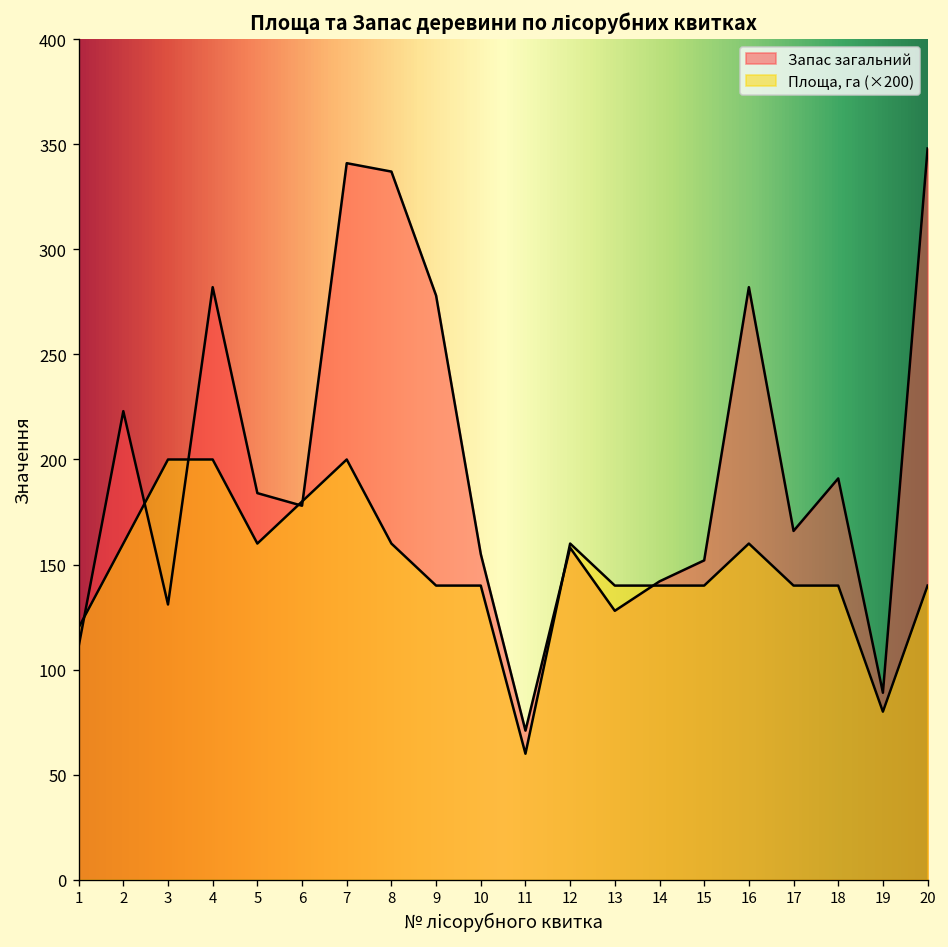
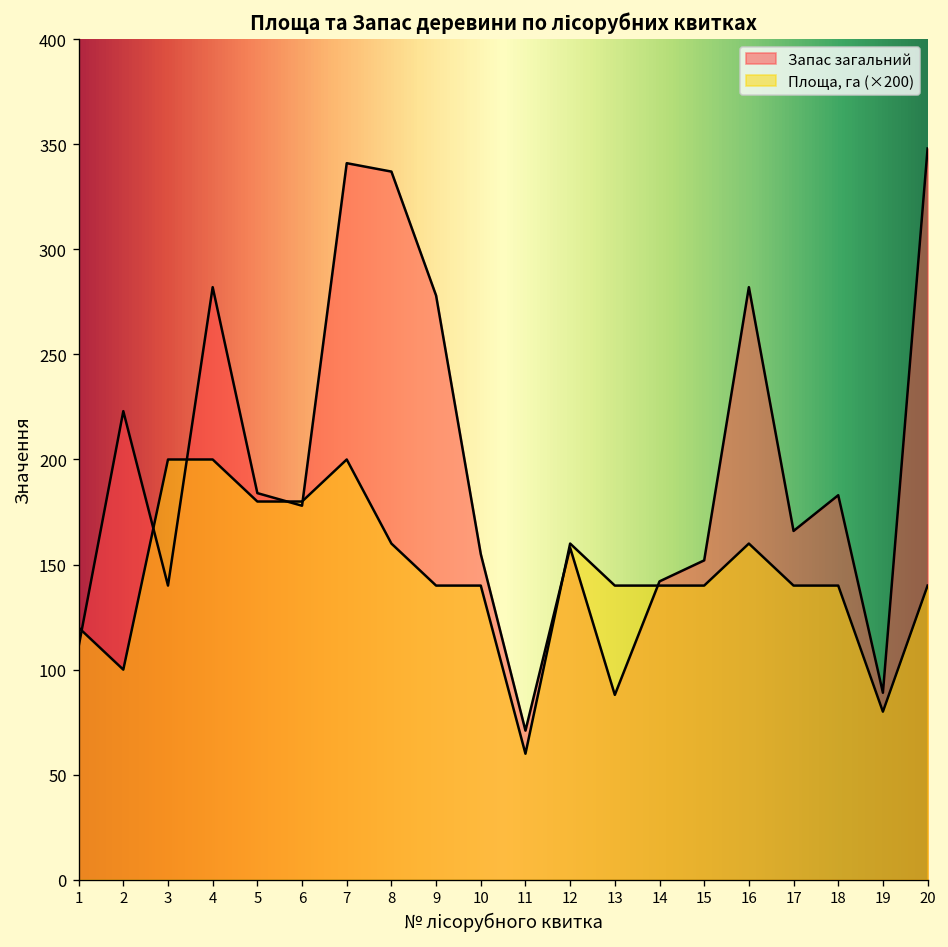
Площа, га (×200), 2: 160 -> 100
Запас загальний, 3: 131 -> 140
Площа, га (×200), 5: 160 -> 180
Запас загальний, 13: 128 -> 88
Запас загальний, 18: 191 -> 183
